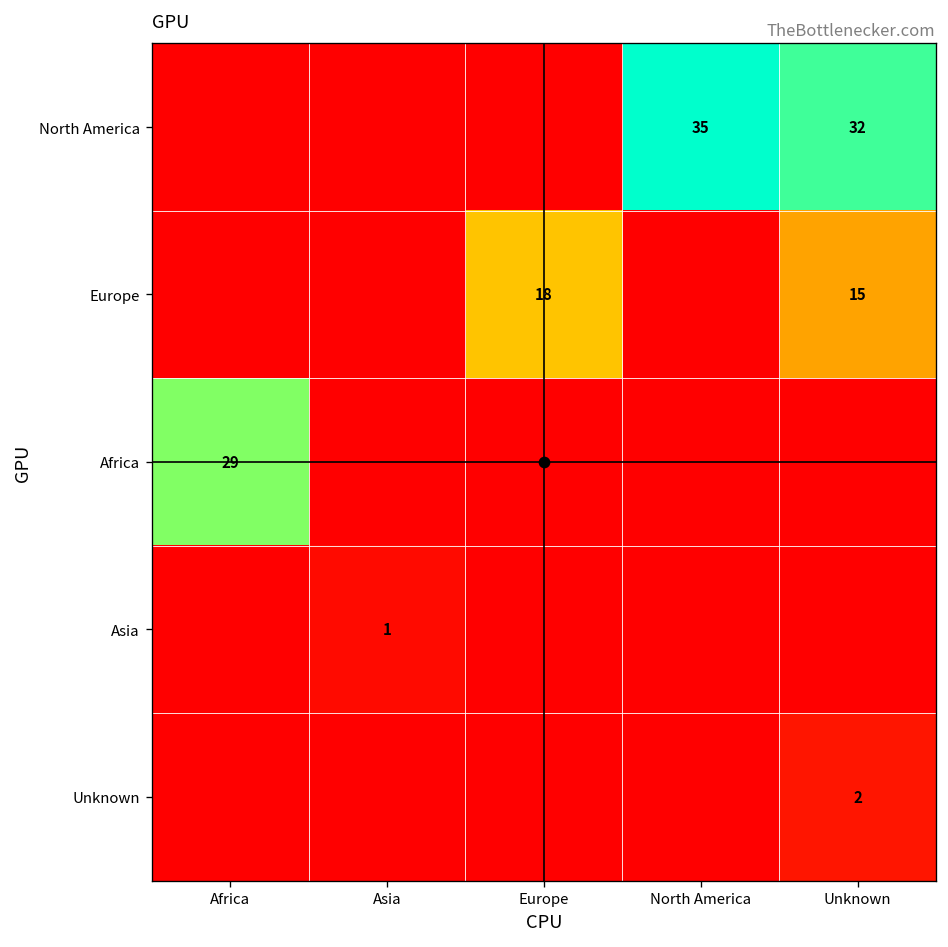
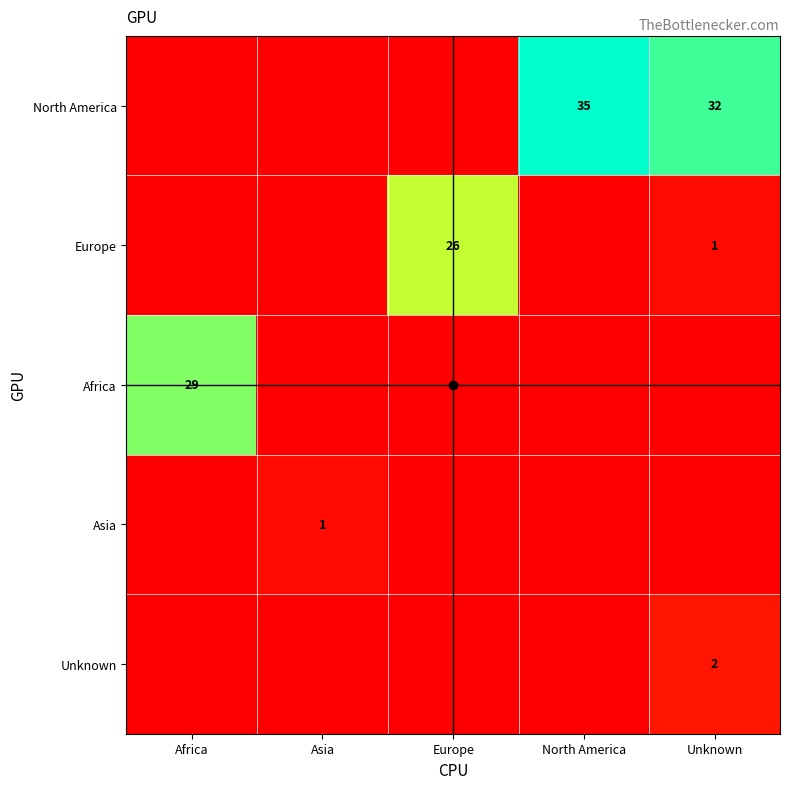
Europe, Europe: 18 -> 26
Europe, Unknown: 15 -> 1
